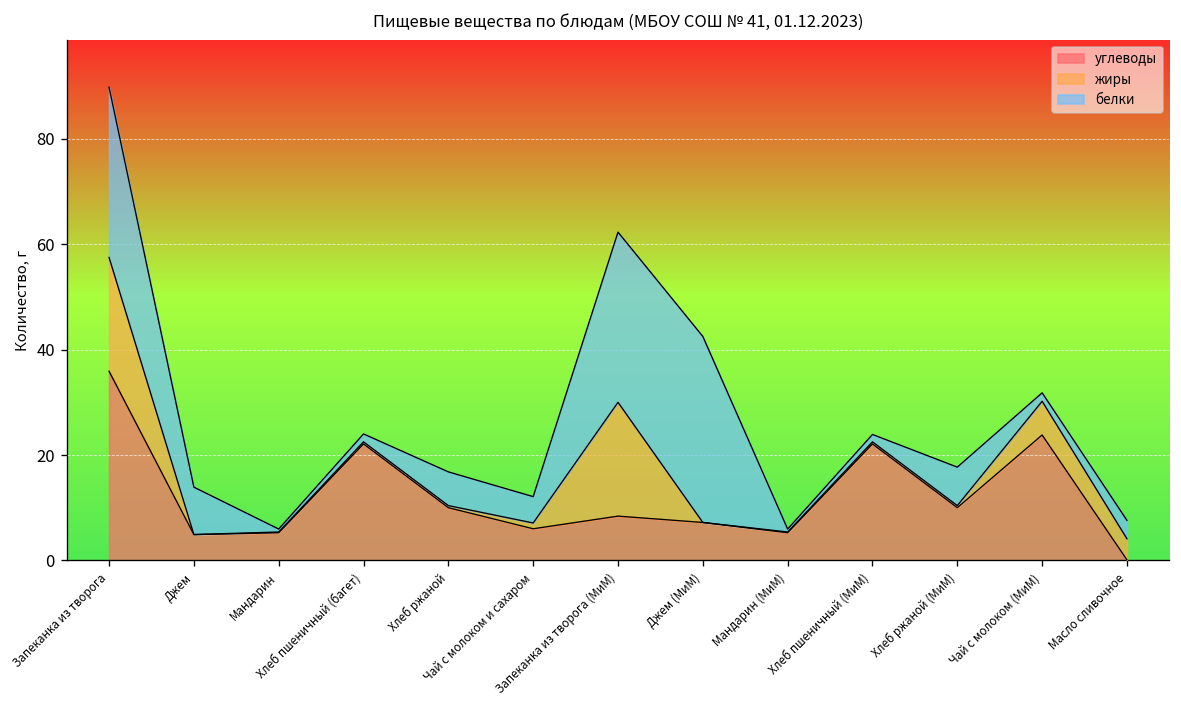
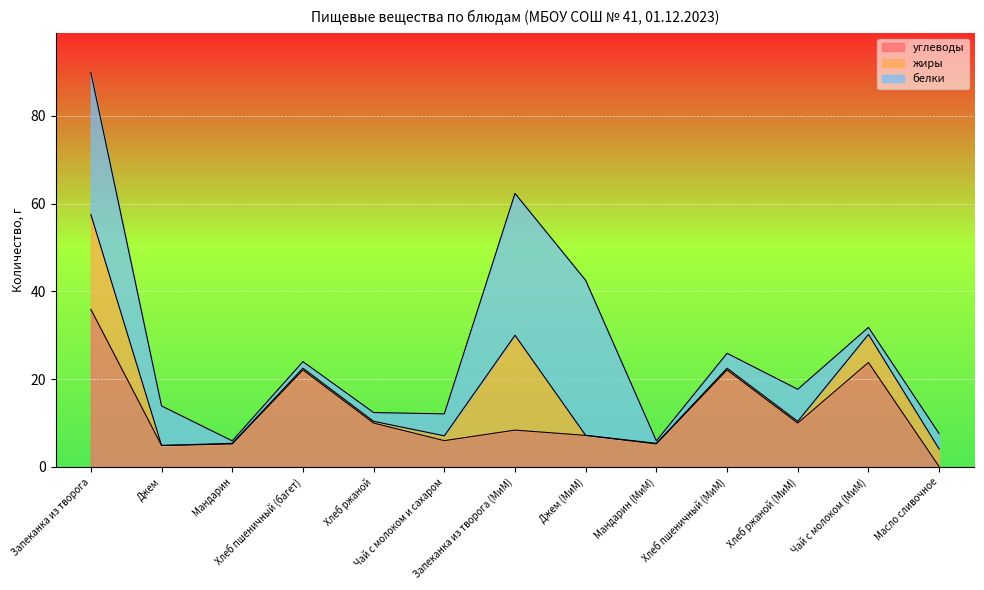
белки, Хлеб ржаной: 6 -> 2
белки, Хлеб пшеничный (МиМ): 1 -> 3
